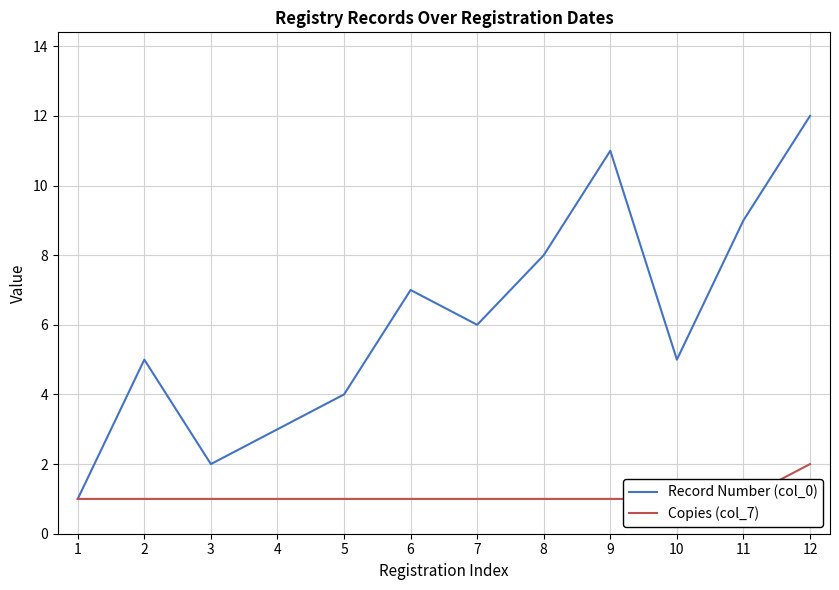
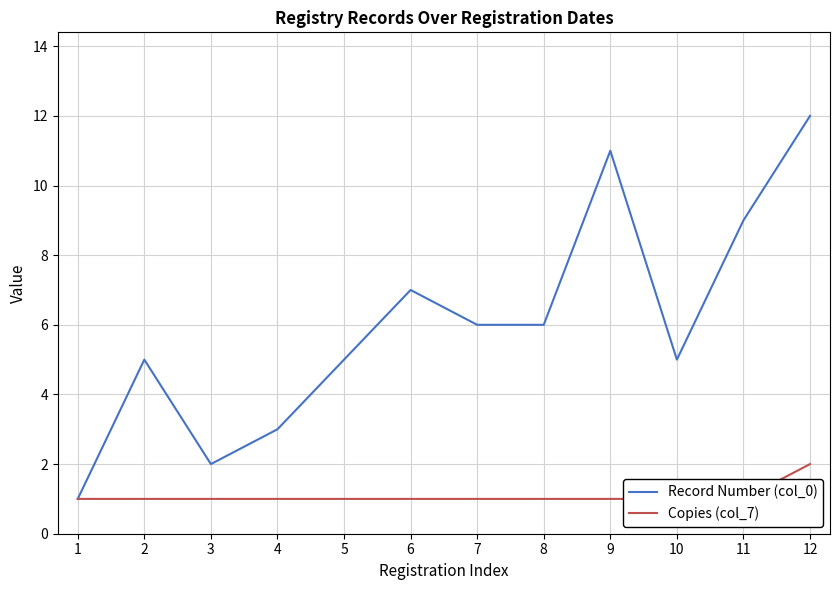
Record Number (col_0), 5: 4 -> 5
Record Number (col_0), 8: 8 -> 6
